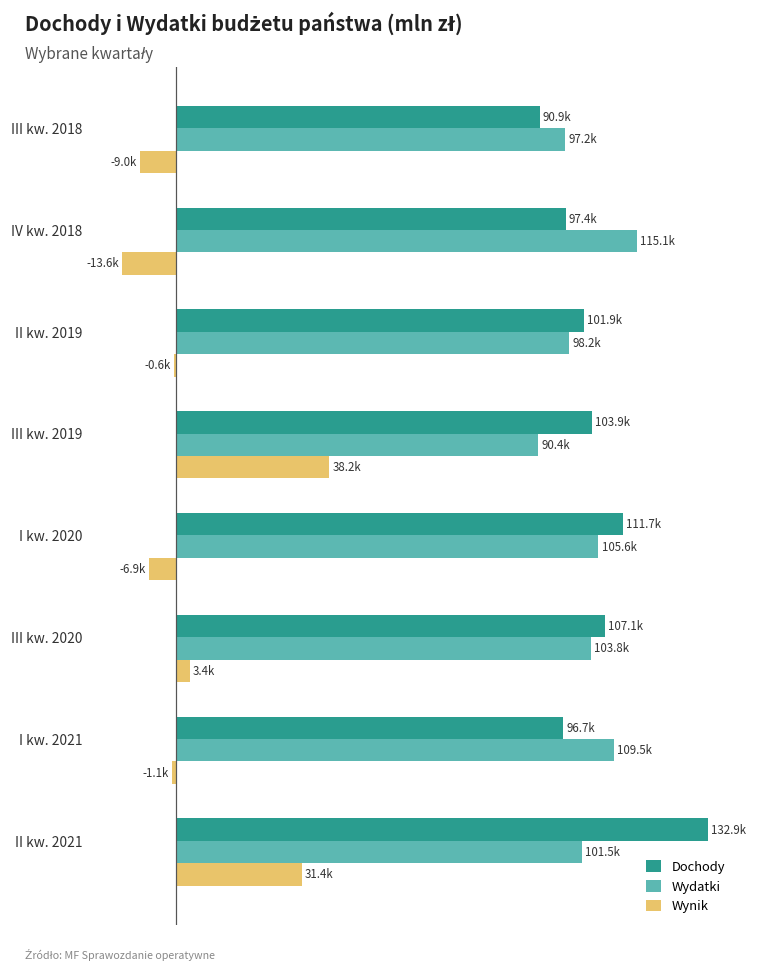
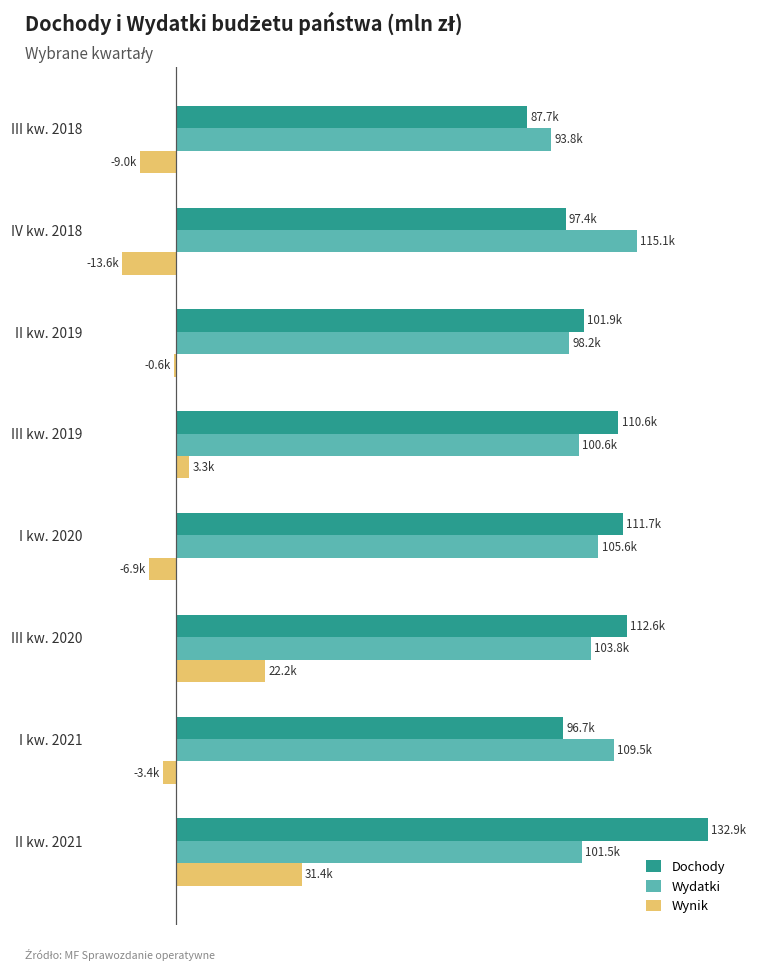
Dochody, III kw. 2018: 90.9k -> 87.7k
Wydatki, III kw. 2018: 97.2k -> 93.8k
Dochody, III kw. 2019: 103.9k -> 110.6k
Wydatki, III kw. 2019: 90.4k -> 100.6k
Wynik, III kw. 2019: 38.2k -> 3.3k
Dochody, III kw. 2020: 107.1k -> 112.6k
Wynik, III kw. 2020: 3.4k -> 22.2k
Wynik, I kw. 2021: -1.1k -> -3.4k
